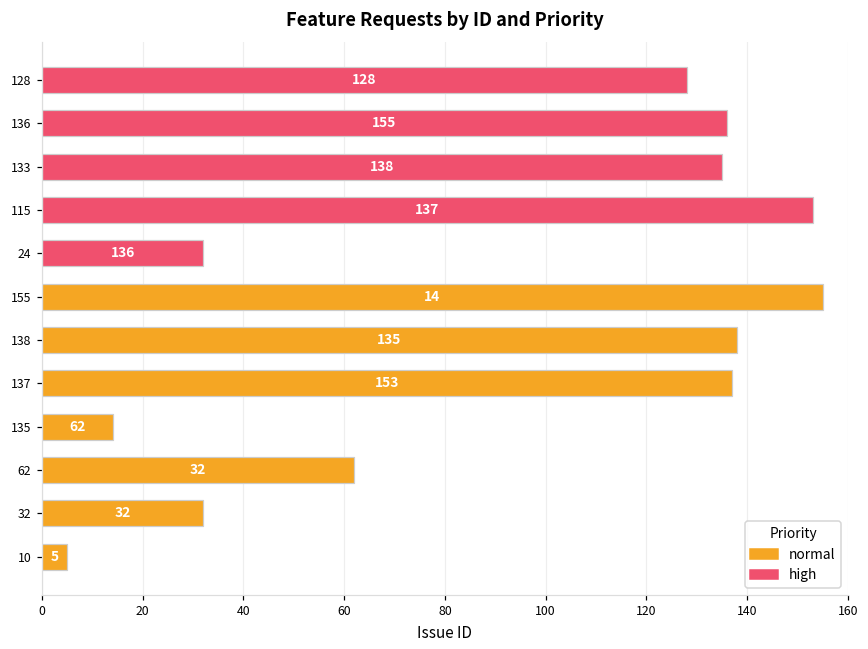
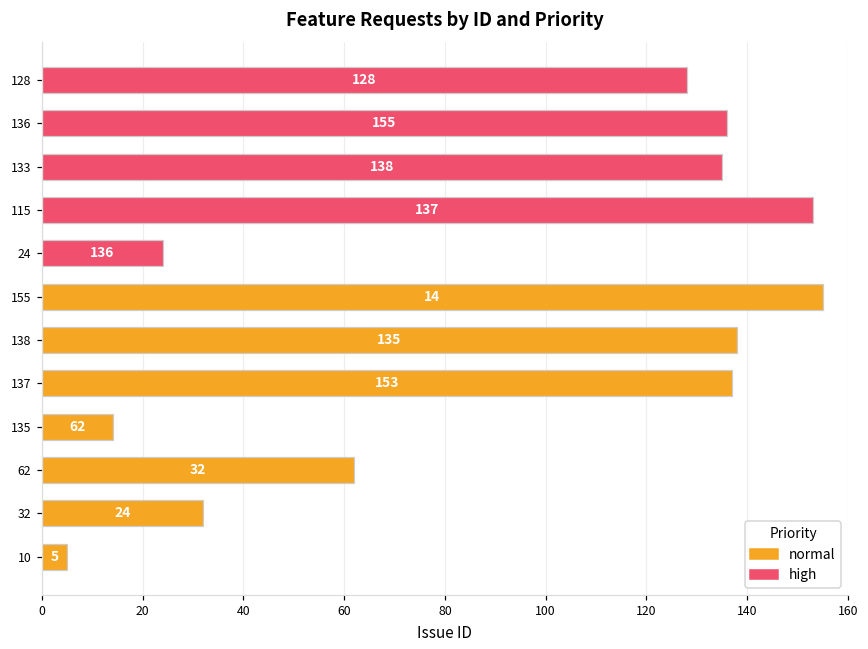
high, 24: 32 -> 24
